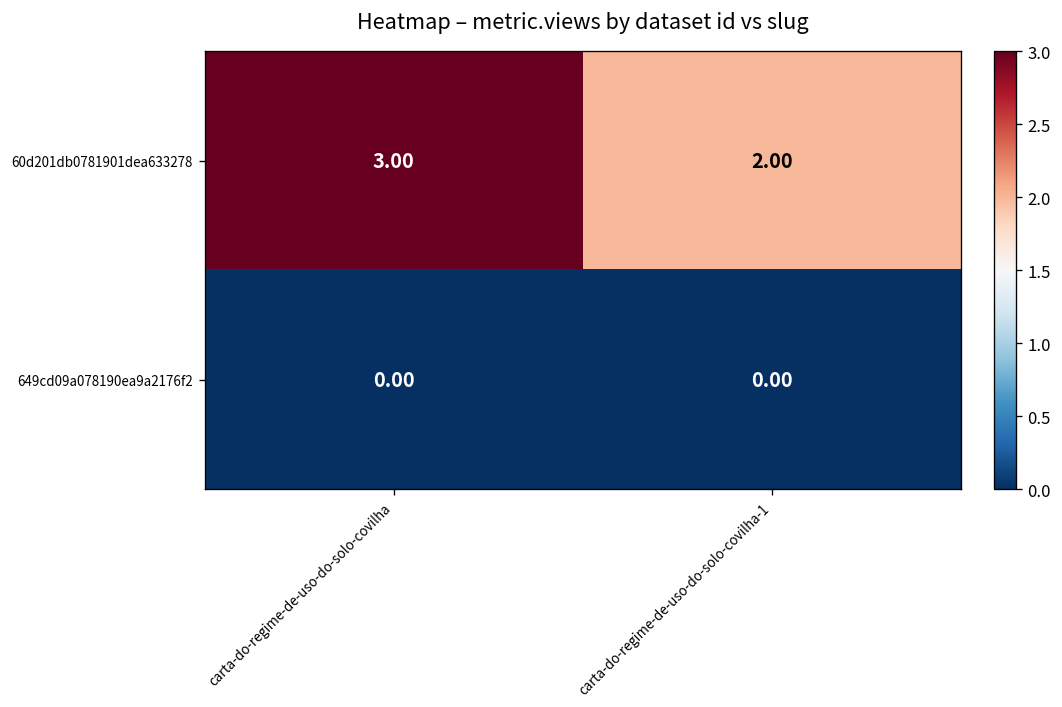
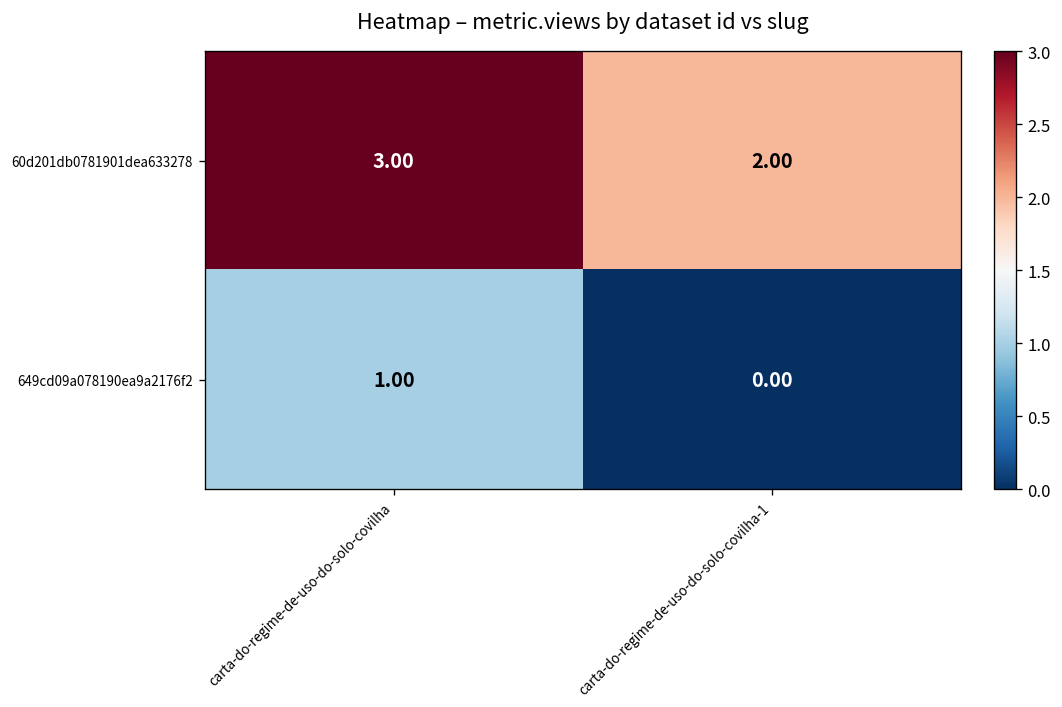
649cd09a078190ea9a2176f2, carta-do-regime-de-uso-do-solo-covilha: 0.00 -> 1.00
